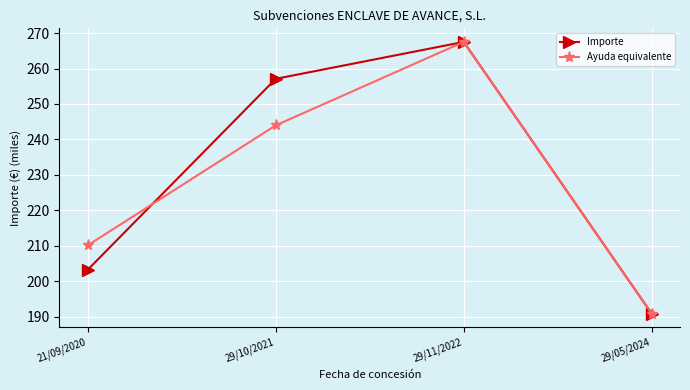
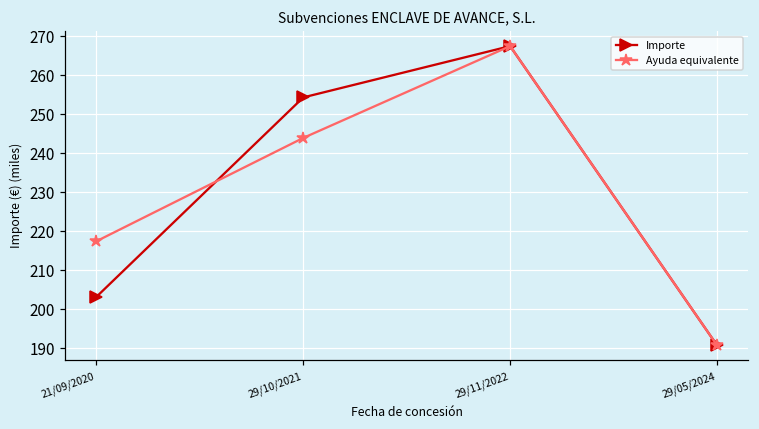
Ayuda equivalente, 21/09/2020: 210 -> 217
Importe, 29/10/2021: 257 -> 254
